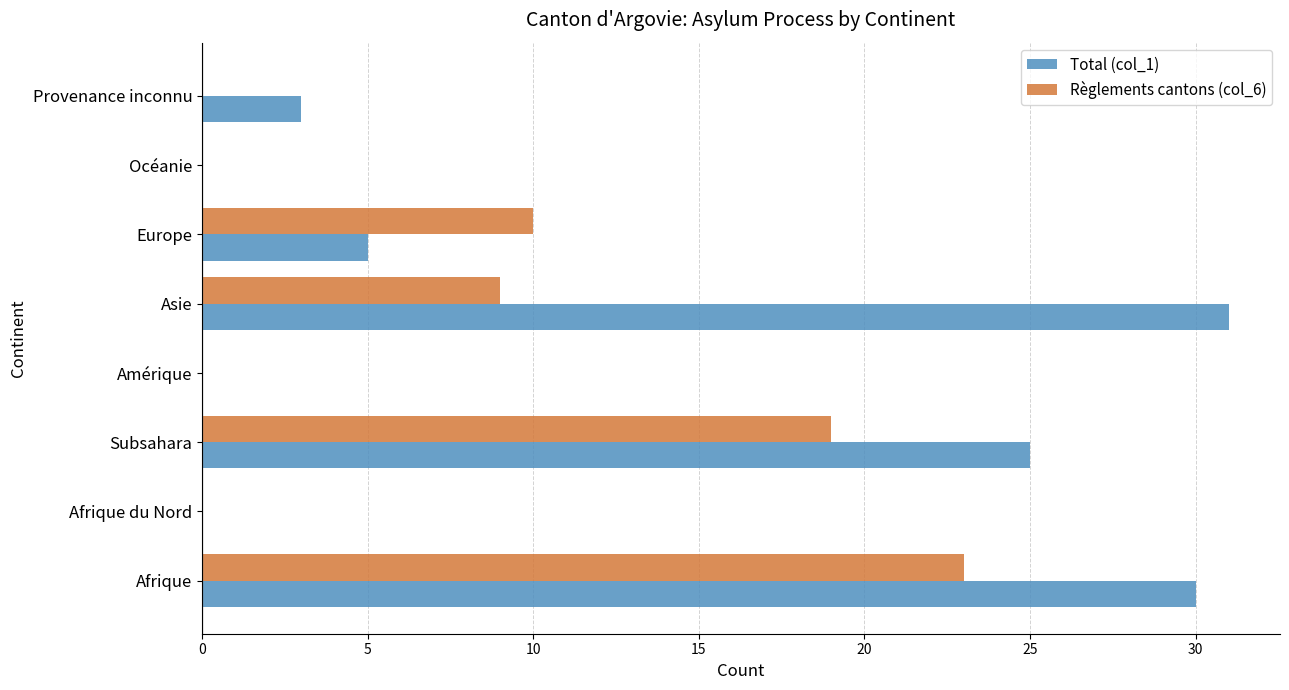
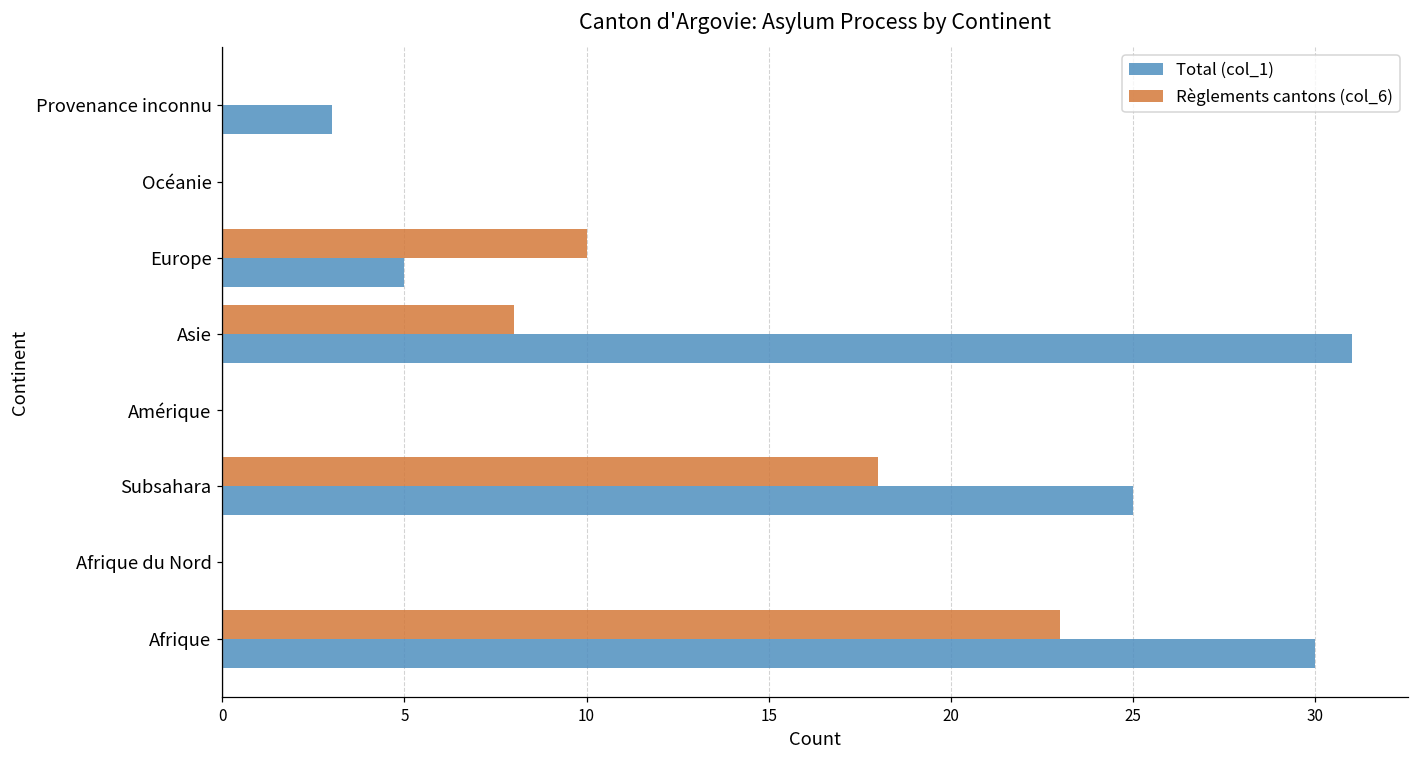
Règlements cantons (col_6), Asie: 9 -> 8
Règlements cantons (col_6), Subsahara: 19 -> 18
